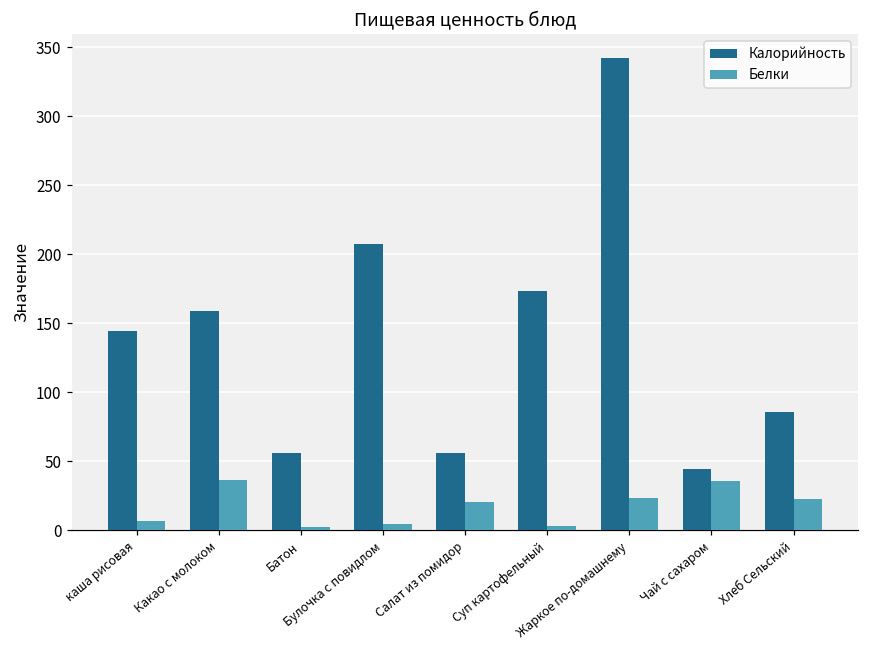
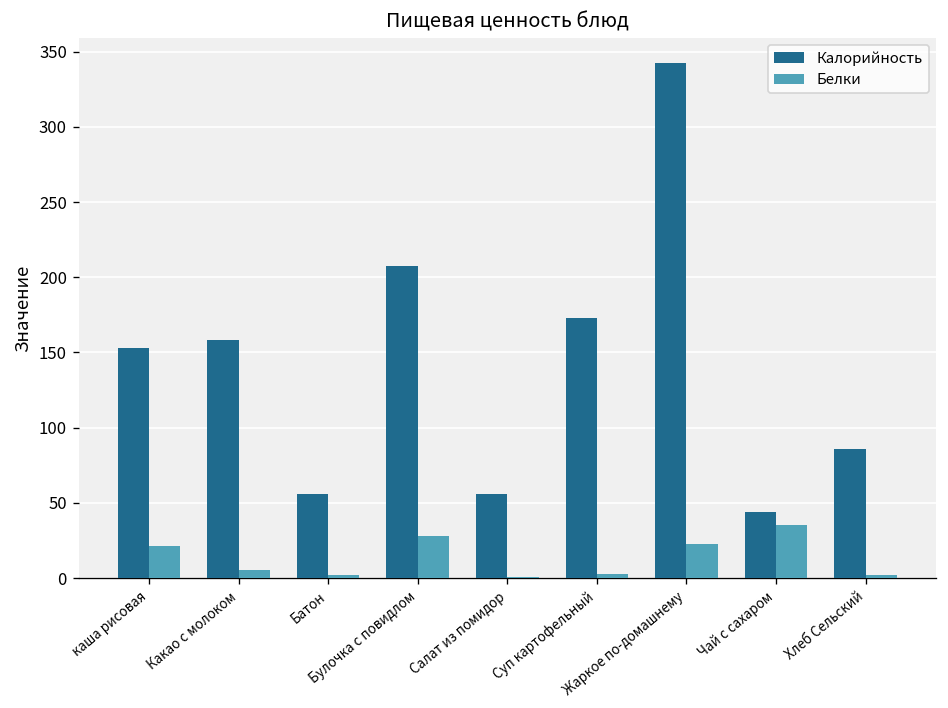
Калорийность, каша рисовая: 144 -> 153
Белки, каша рисовая: 6 -> 21
Белки, Какао с молоком: 36 -> 5
Белки, Булочка с повидлом: 4 -> 28
Белки, Салат из помидор: 21 -> 1
Белки, Хлеб Сельский: 22 -> 2
